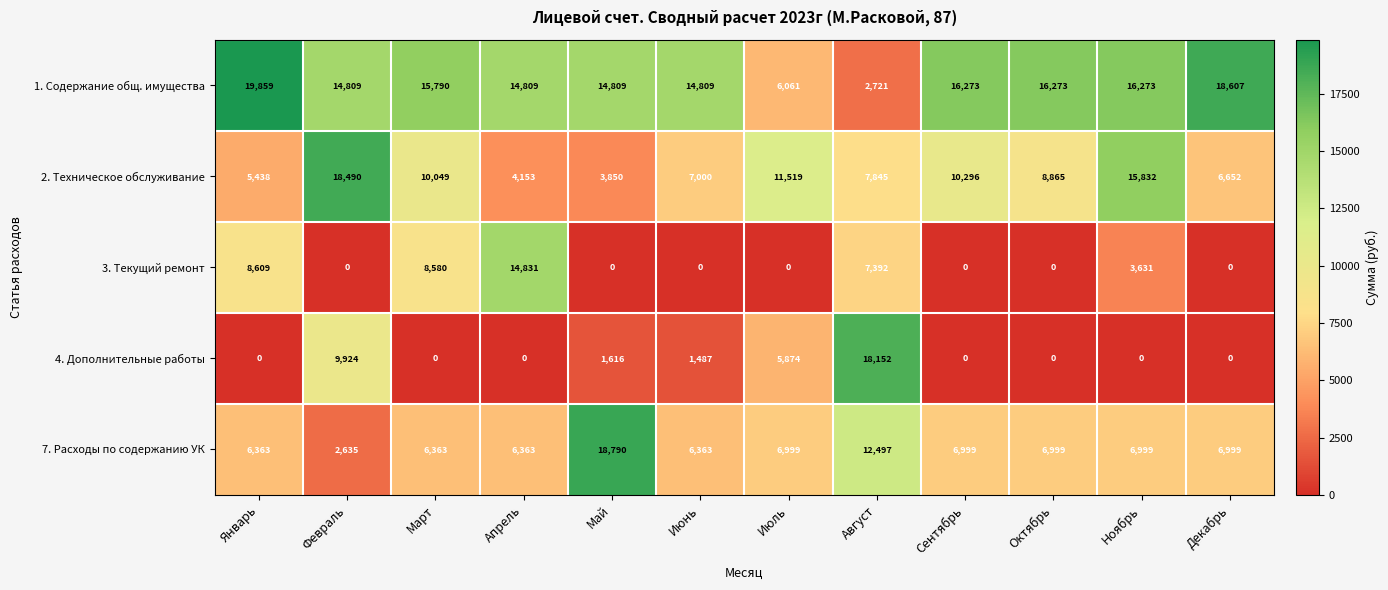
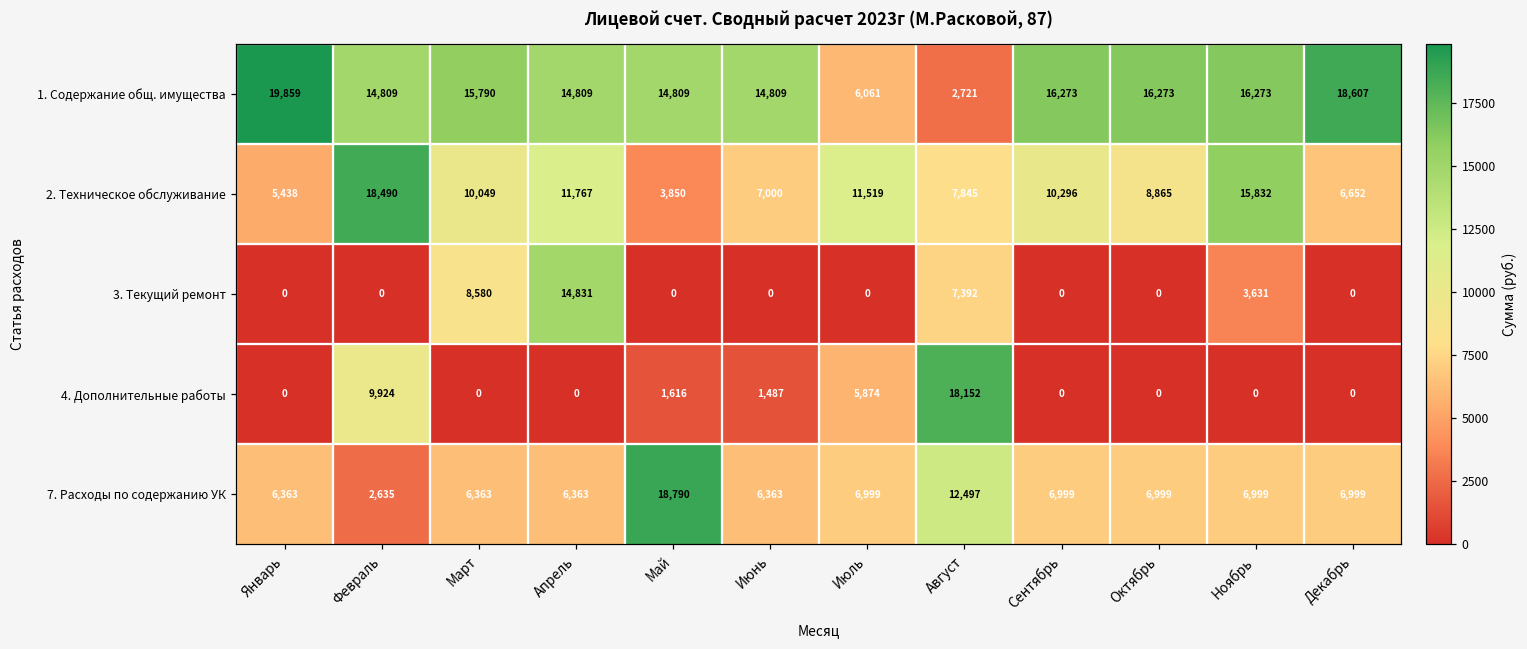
2. Техническое обслуживание, Апрель: 4,153 -> 11,767
3. Текущий ремонт, Январь: 8,609 -> 0
